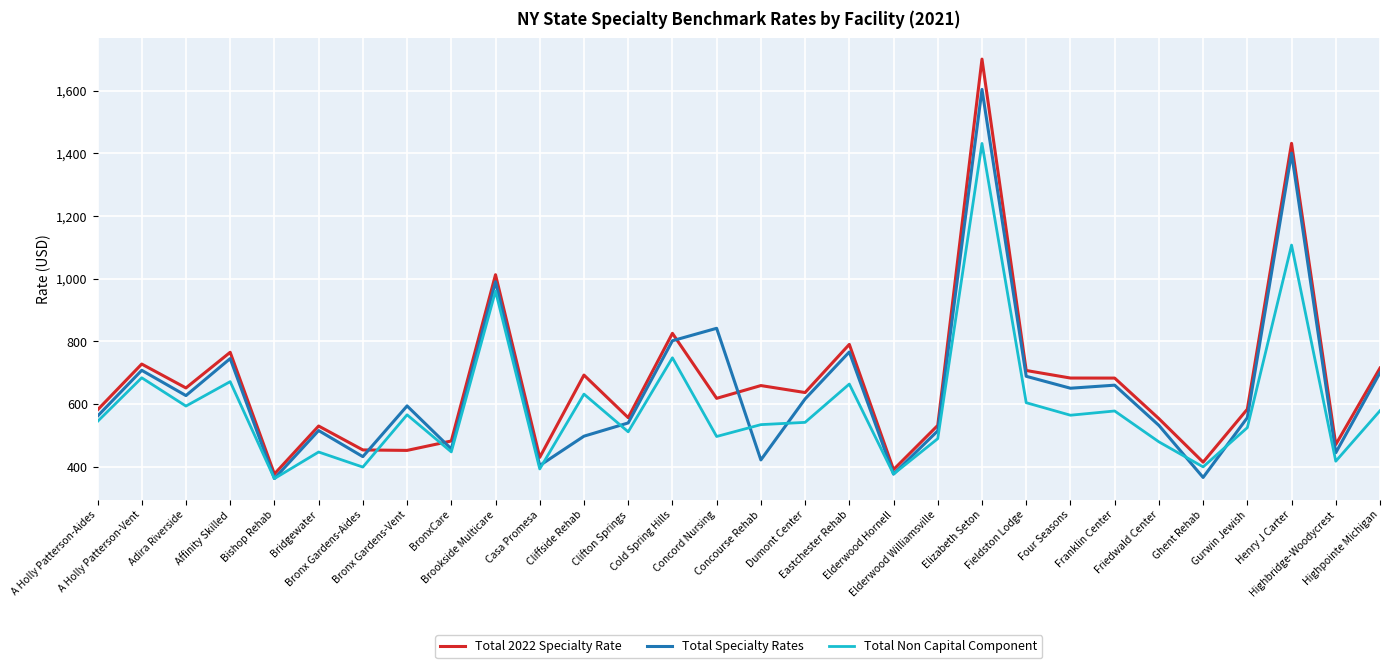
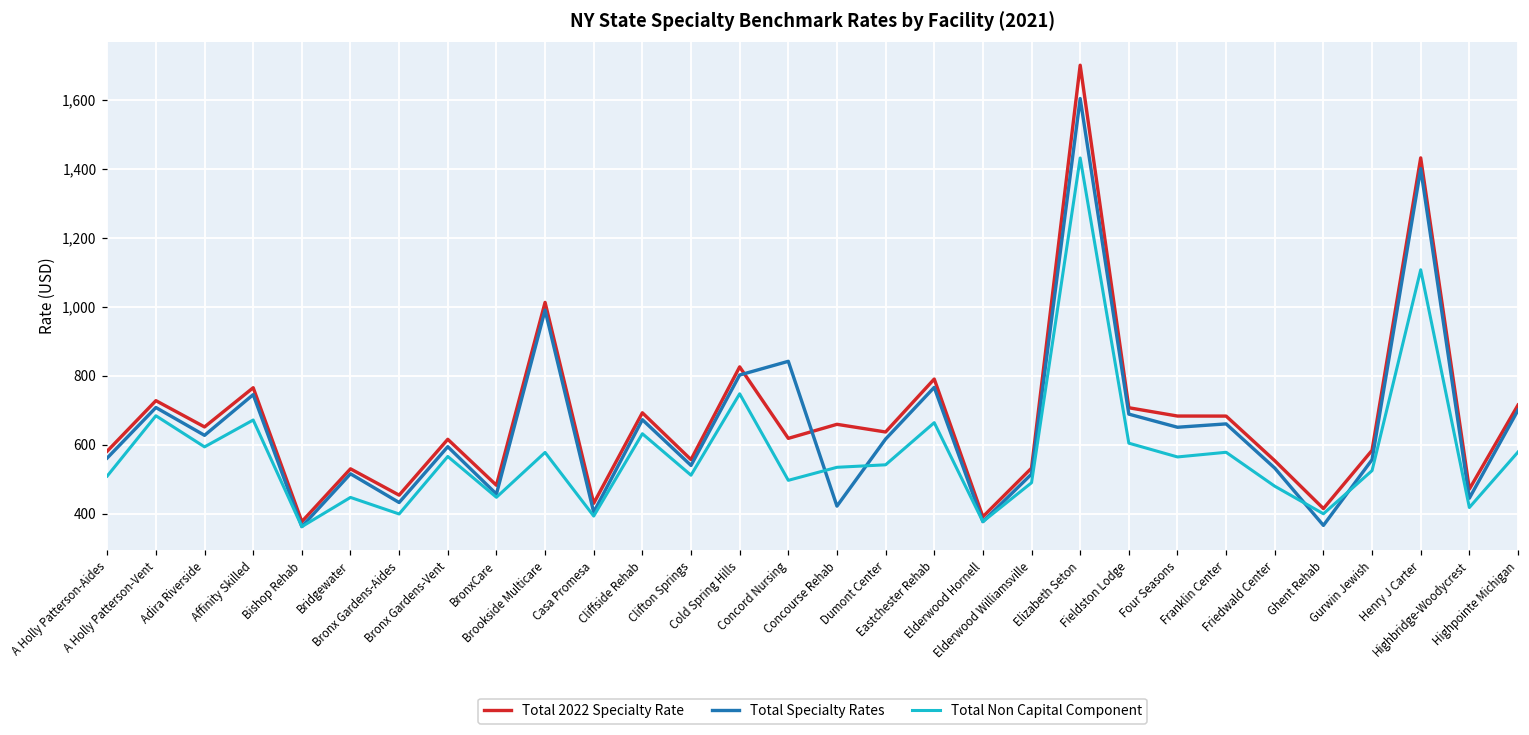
Total Non Capital Component, A Holly Patterson-Aides: 540 -> 510
Total 2022 Specialty Rate, Bronx Gardens-Vent: 450 -> 620
Total Non Capital Component, Brookside Multicare: 960 -> 580
Total Specialty Rates, Cliffside Rehab: 500 -> 670
